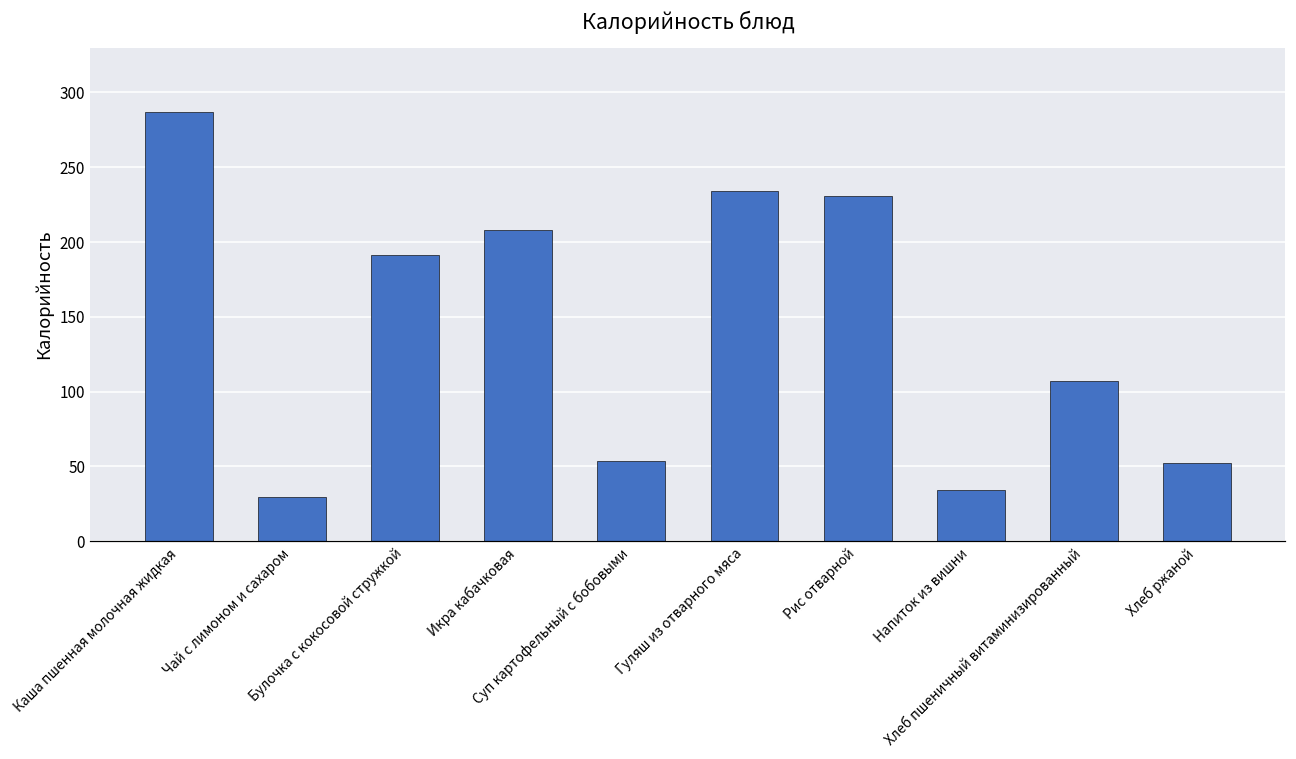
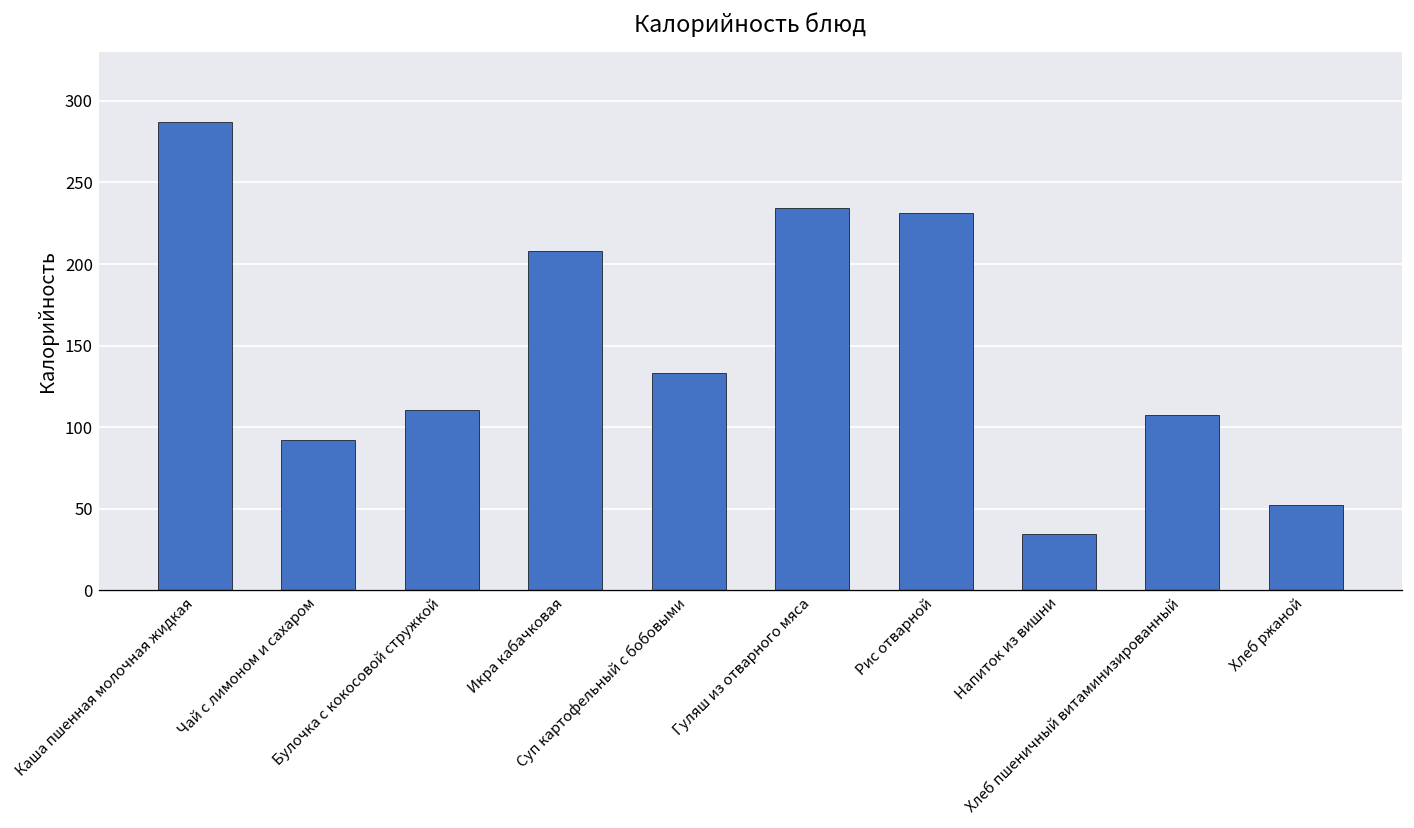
Чай с лимоном и сахаром: 30 -> 92
Булочка с кокосовой стружкой: 191 -> 111
Суп картофельный с бобовыми: 54 -> 133
